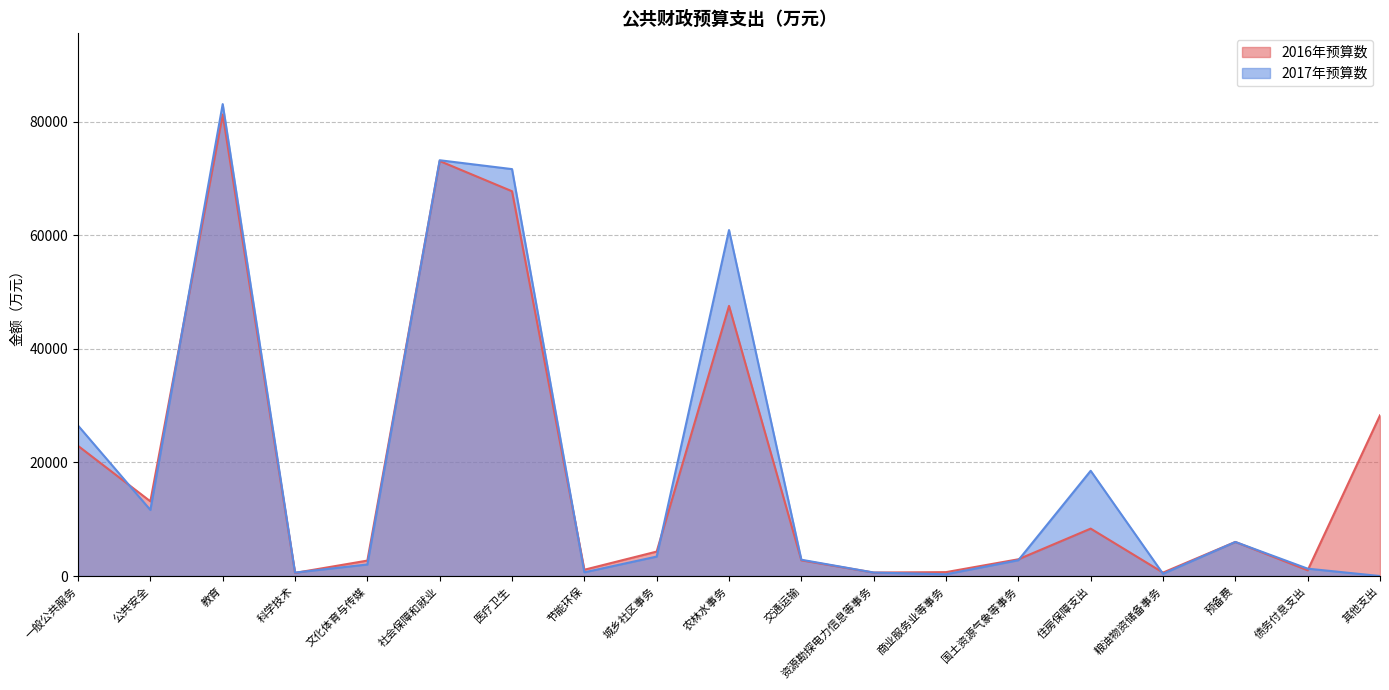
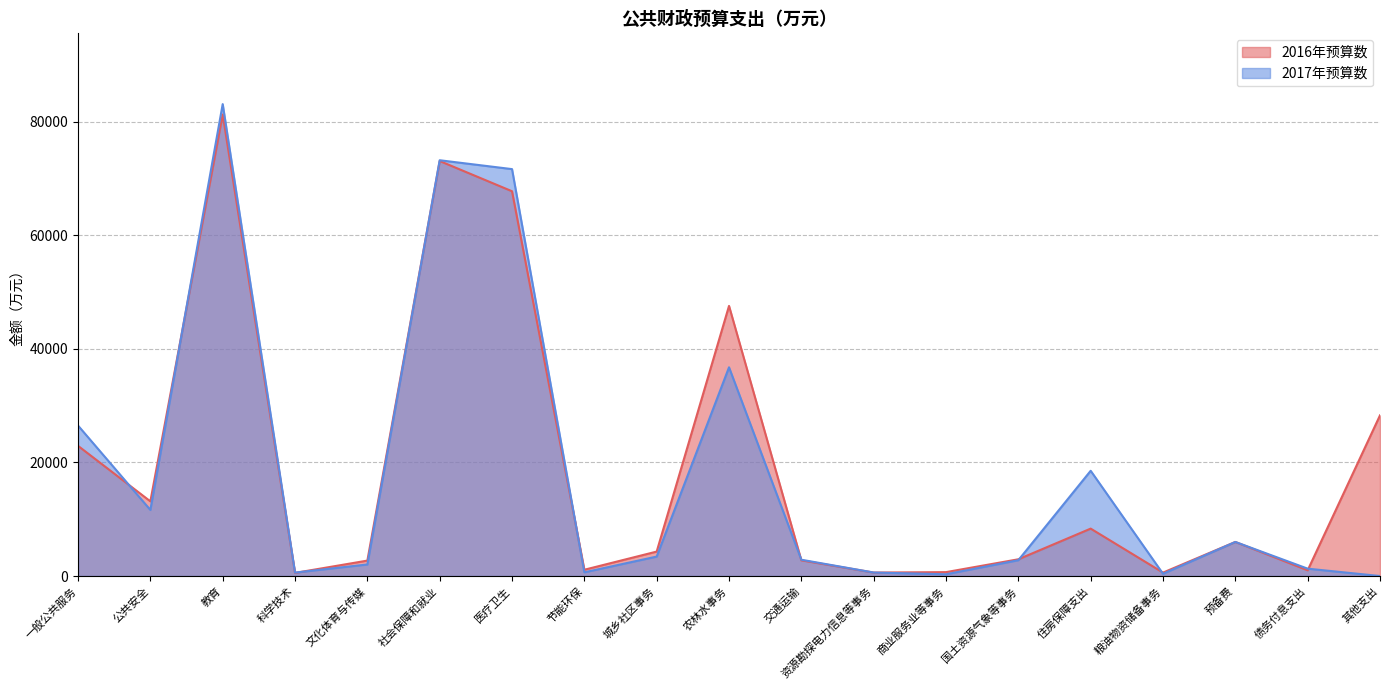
2017年预算数, 农林水事务: 61000 -> 37000
